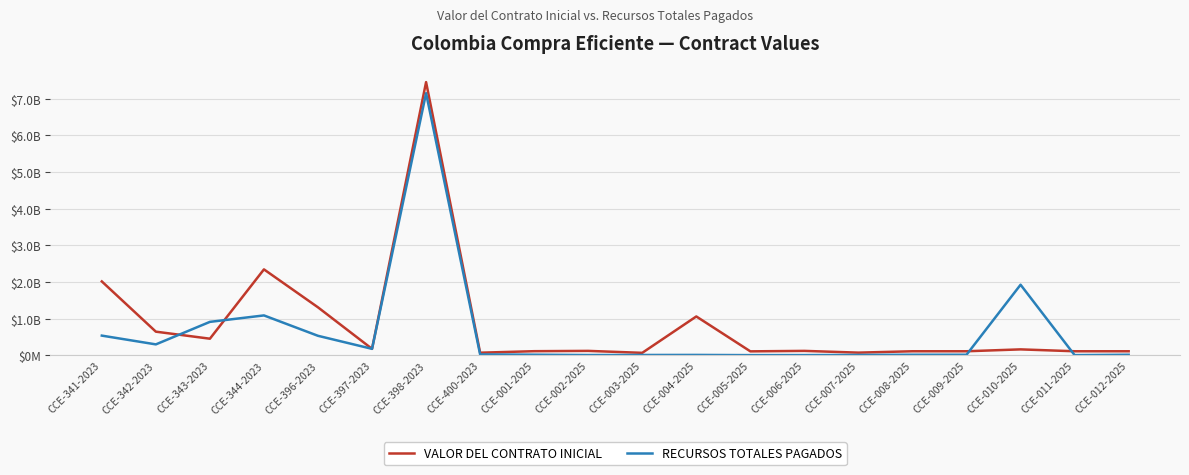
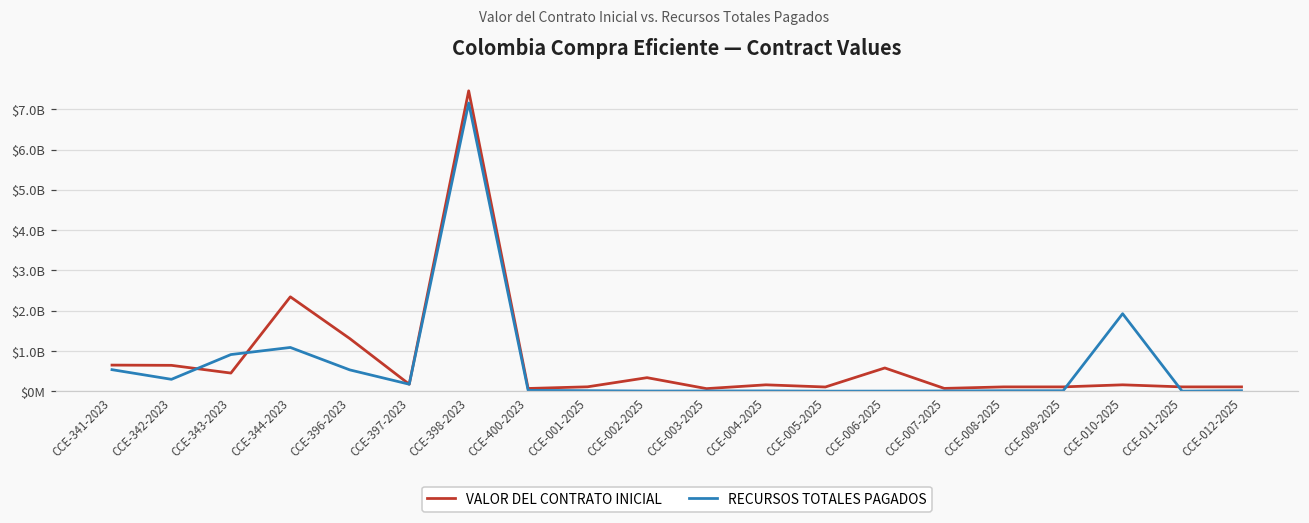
VALOR DEL CONTRATO INICIAL, CCE-341-2023: $2000000000 -> $700000000
VALOR DEL CONTRATO INICIAL, CCE-002-2025: $100000000 -> $300000000
VALOR DEL CONTRATO INICIAL, CCE-004-2025: $1100000000 -> $200000000
VALOR DEL CONTRATO INICIAL, CCE-006-2025: $100000000 -> $600000000
